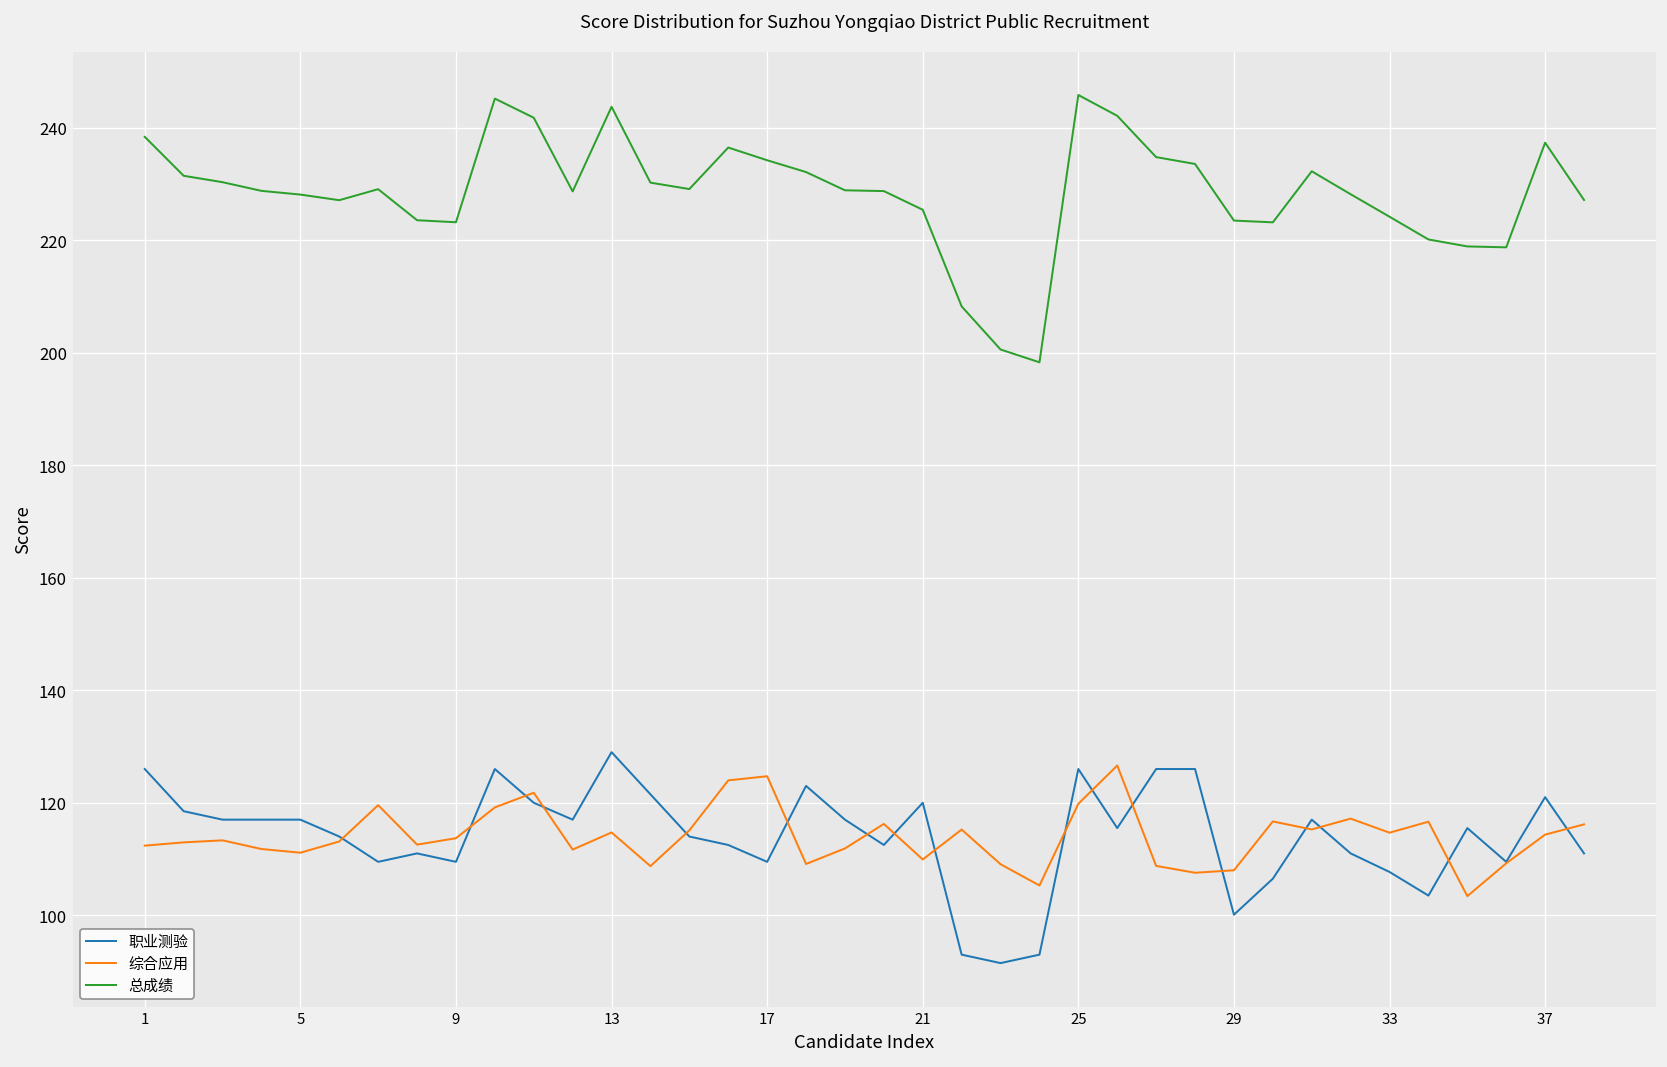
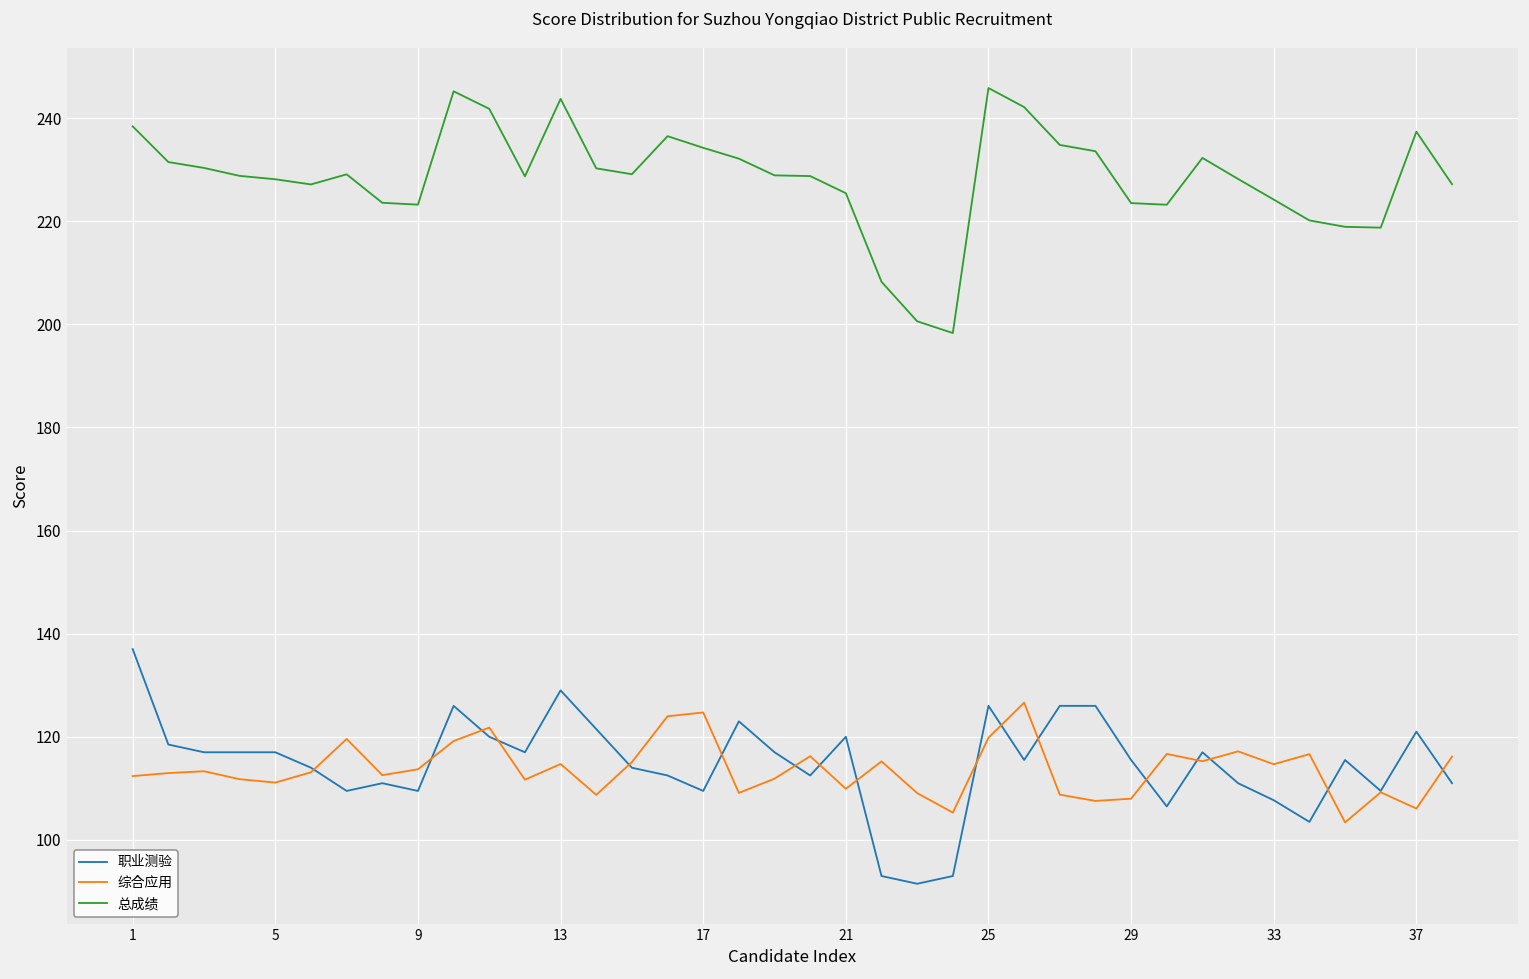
职业测验, 1: 126 -> 137
职业测验, 29: 100 -> 116
综合应用, 37: 114 -> 106
